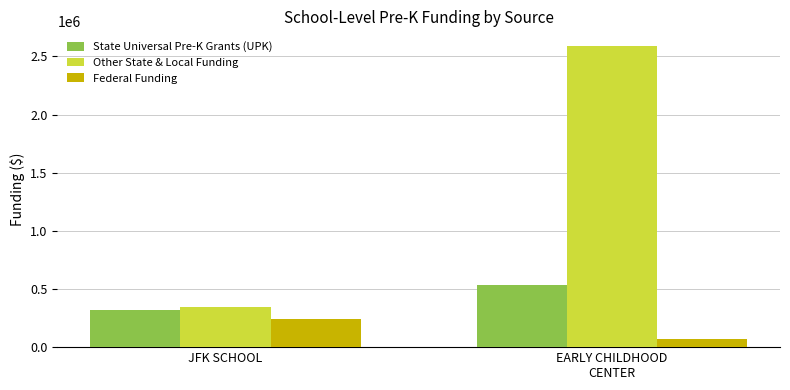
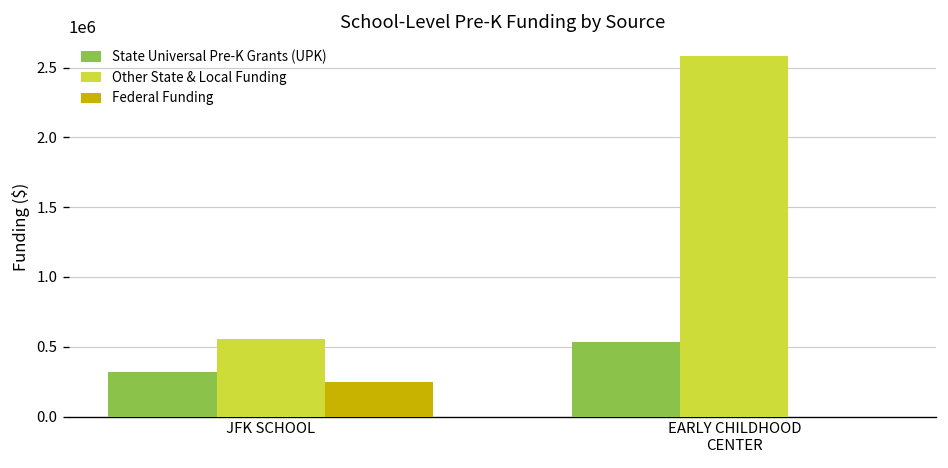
Other State & Local Funding, JFK SCHOOL: 340000 -> 560000
Federal Funding, EARLY CHILDHOOD CENTER: 70000 -> 0
